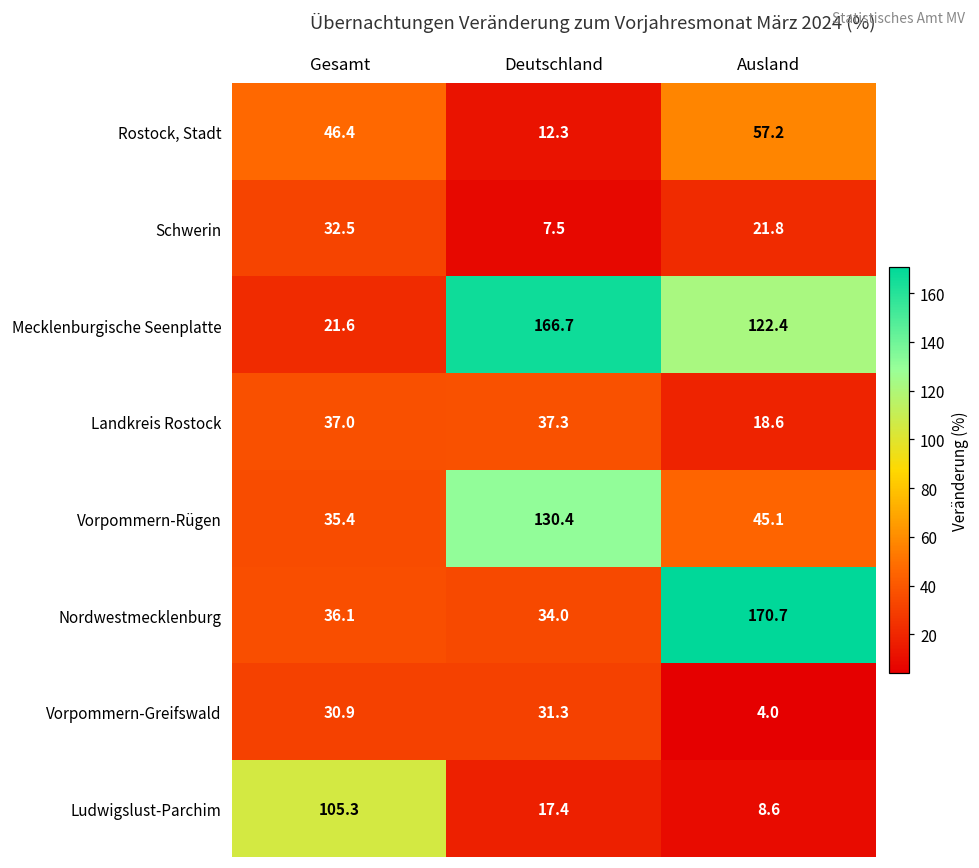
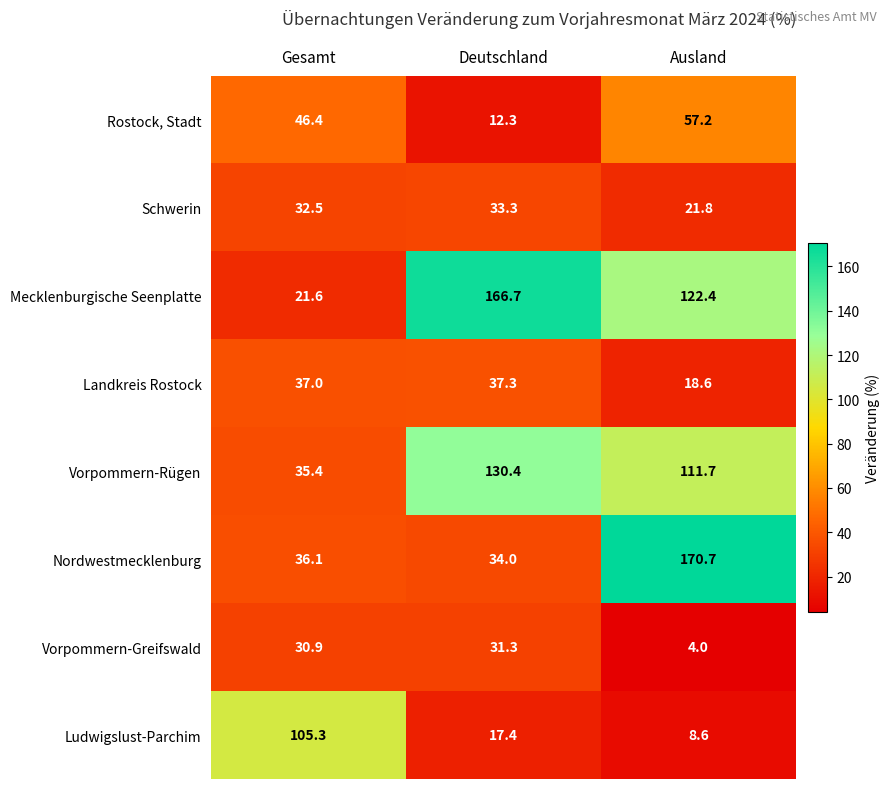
Schwerin, Deutschland: 7.5 -> 33.3
Vorpommern-Rügen, Ausland: 45.1 -> 111.7
